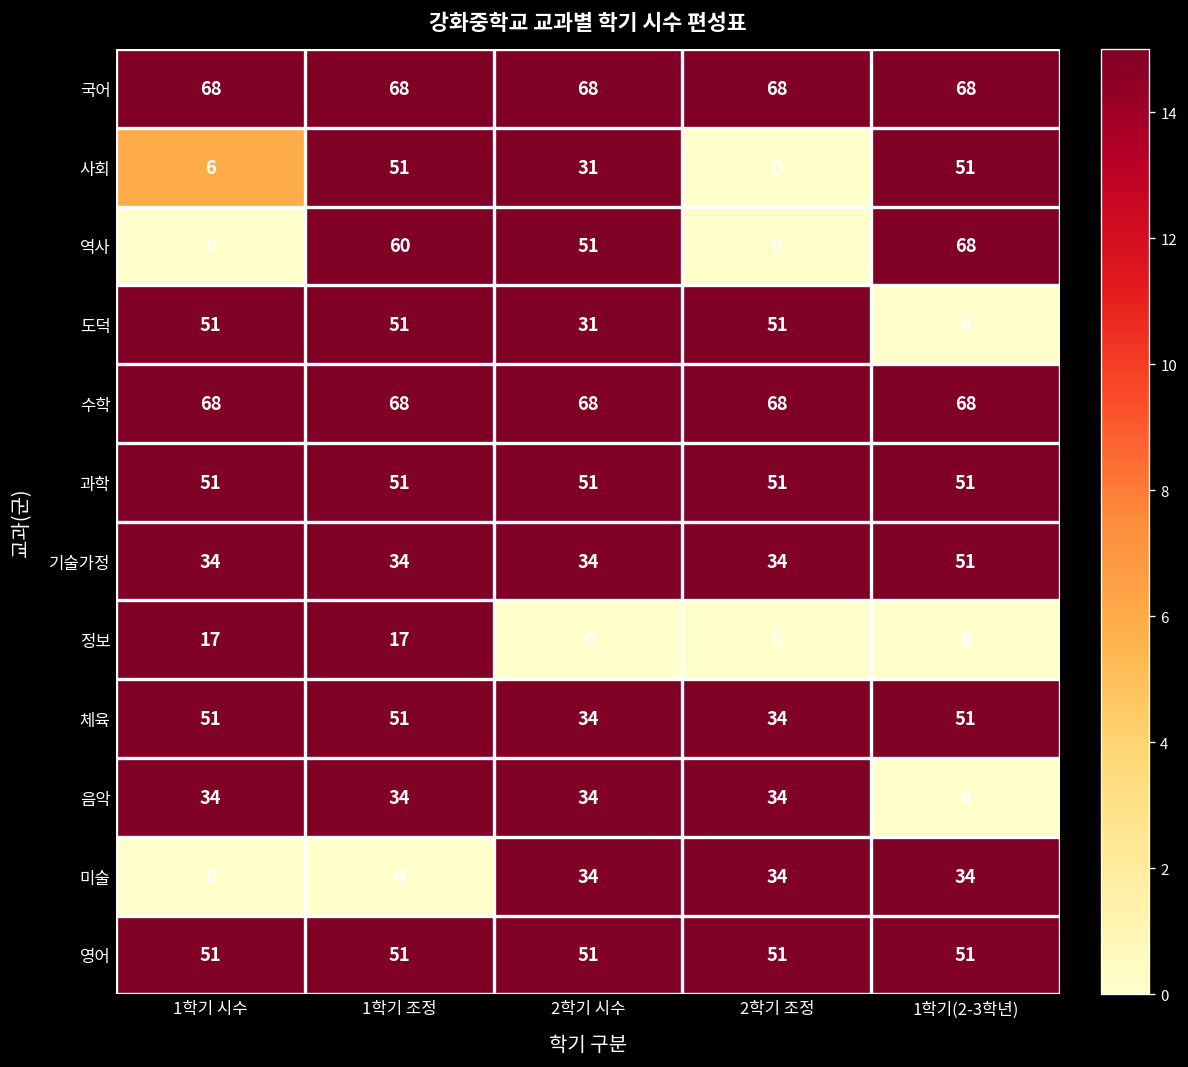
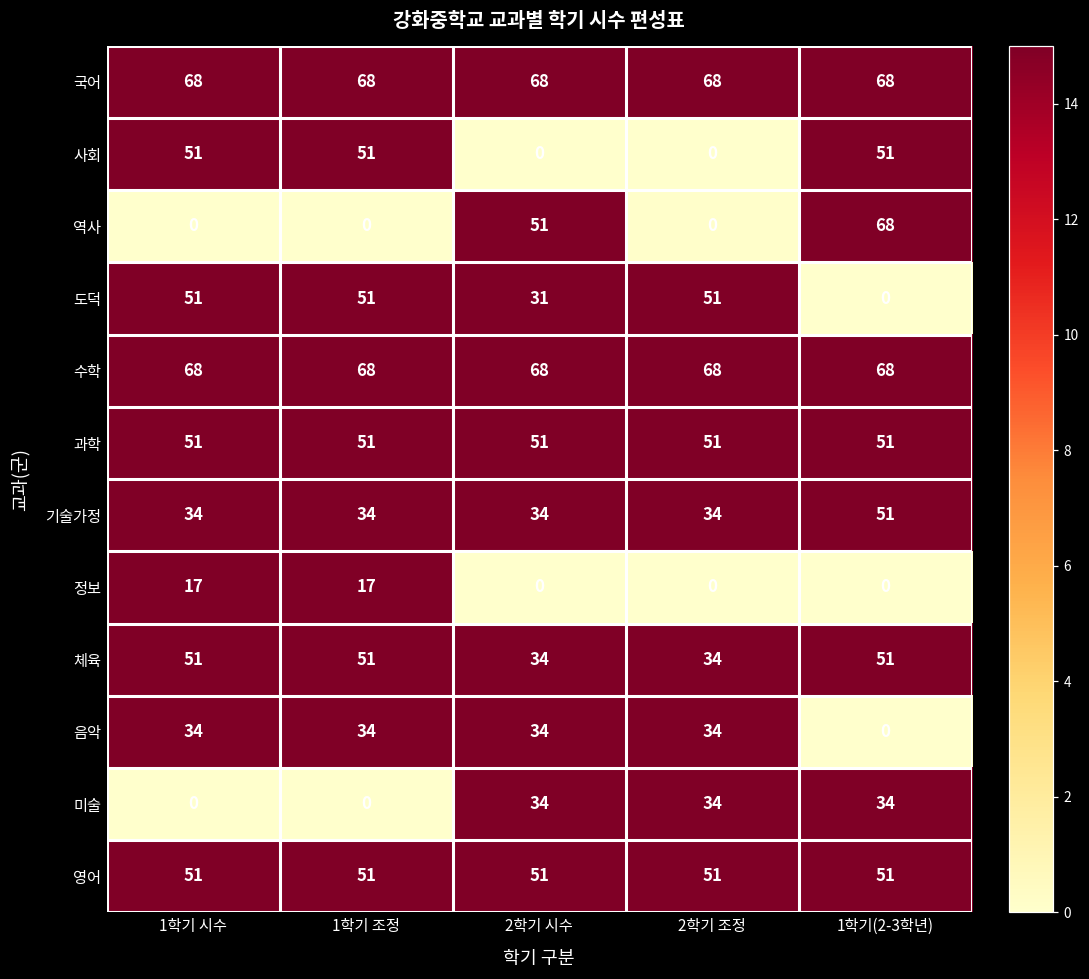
사회, 1학기 시수: 6 -> 51
사회, 2학기 시수: 31 -> 0
역사, 1학기 조정: 60 -> 0
